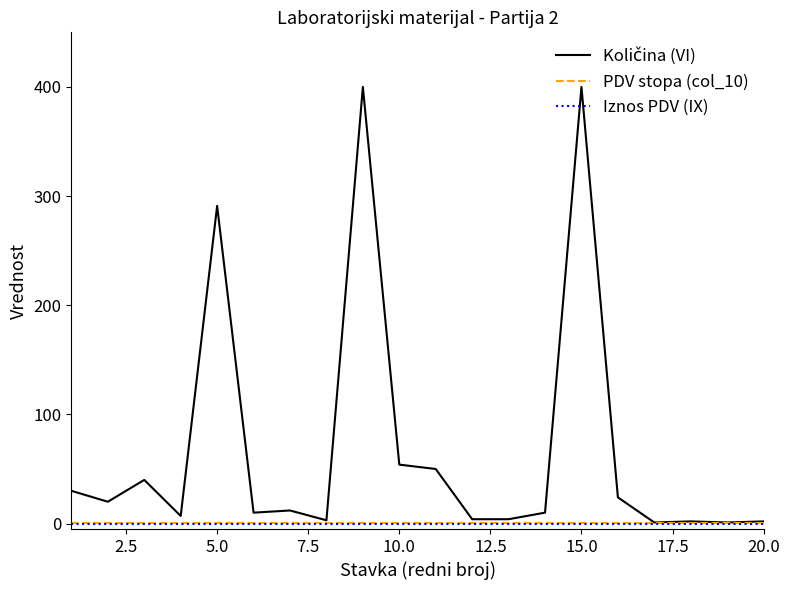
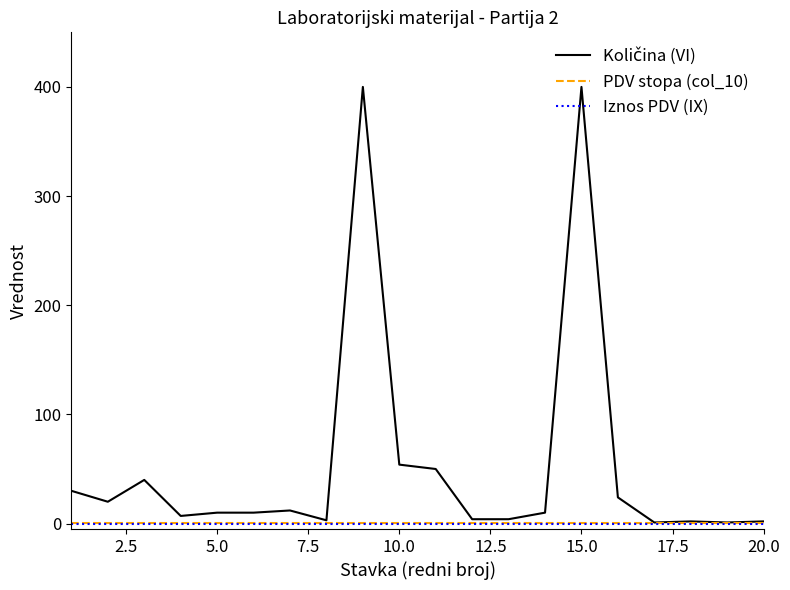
Količina (VI), 5.0: 291 -> 10
